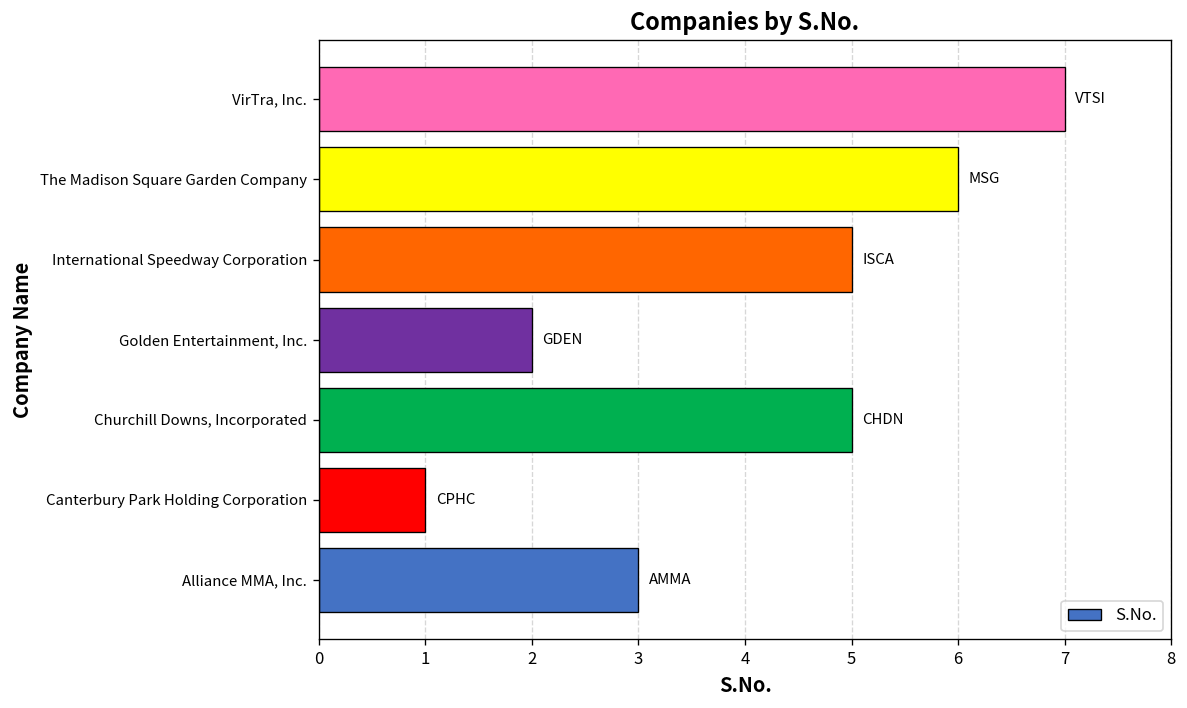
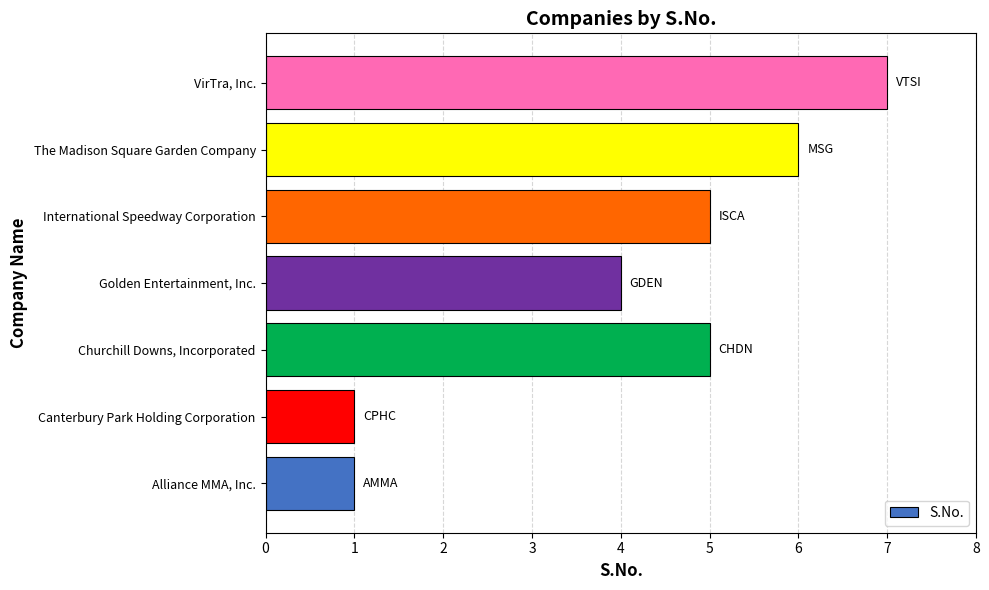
Golden Entertainment, Inc.: 2 -> 4
Alliance MMA, Inc.: 3 -> 1
